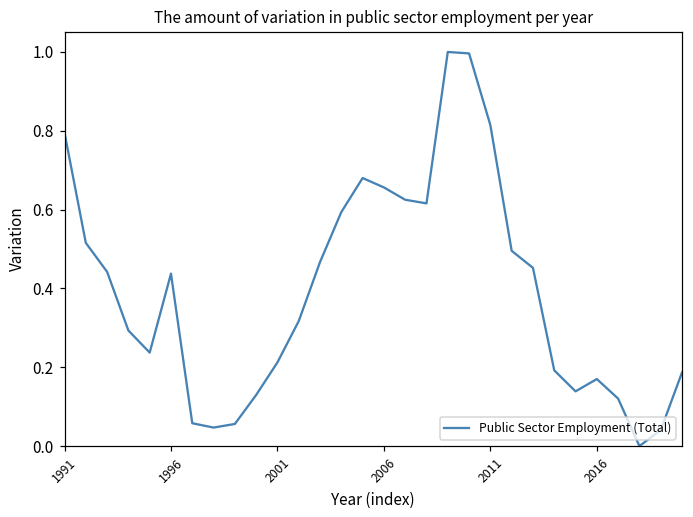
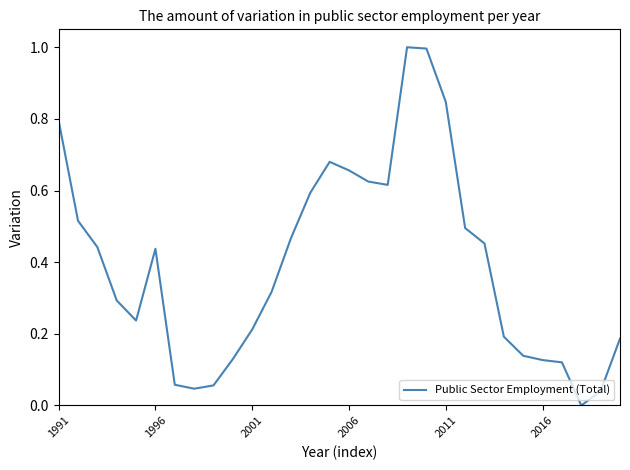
2011: 0.81 -> 0.85
2016: 0.17 -> 0.13
